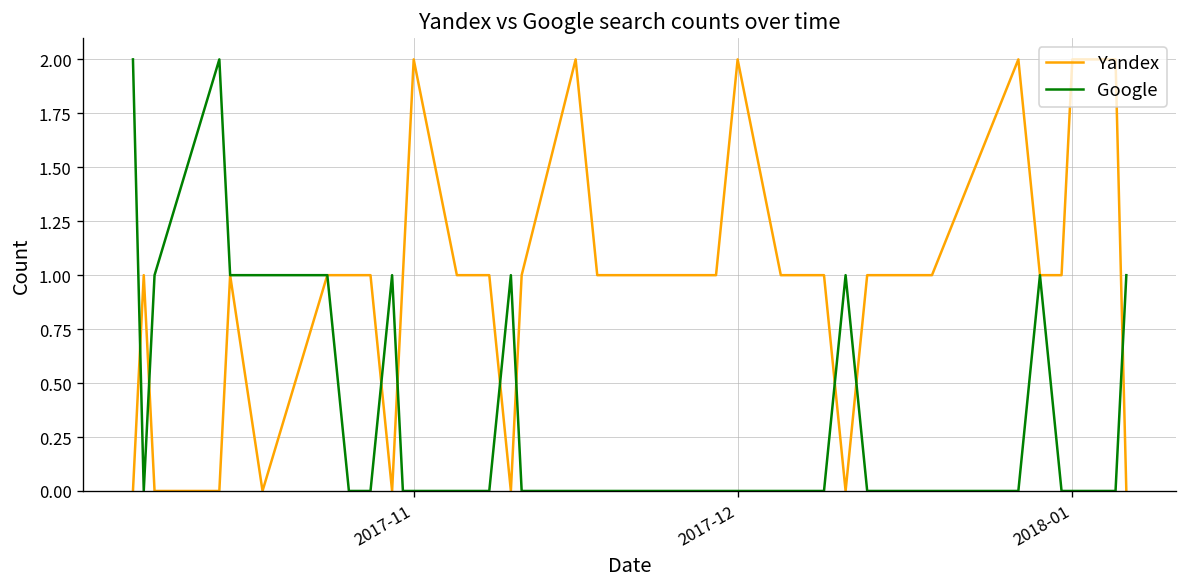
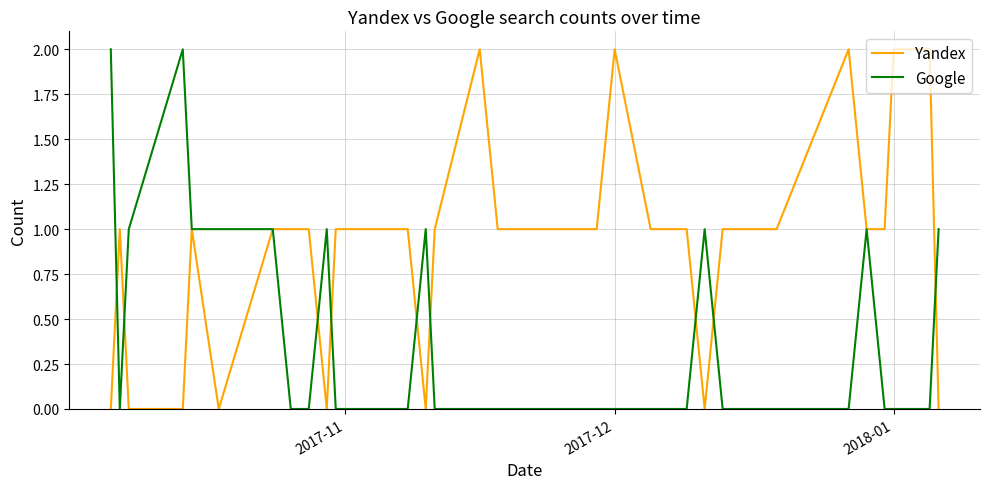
Yandex, 2017-11: 2 -> 1
